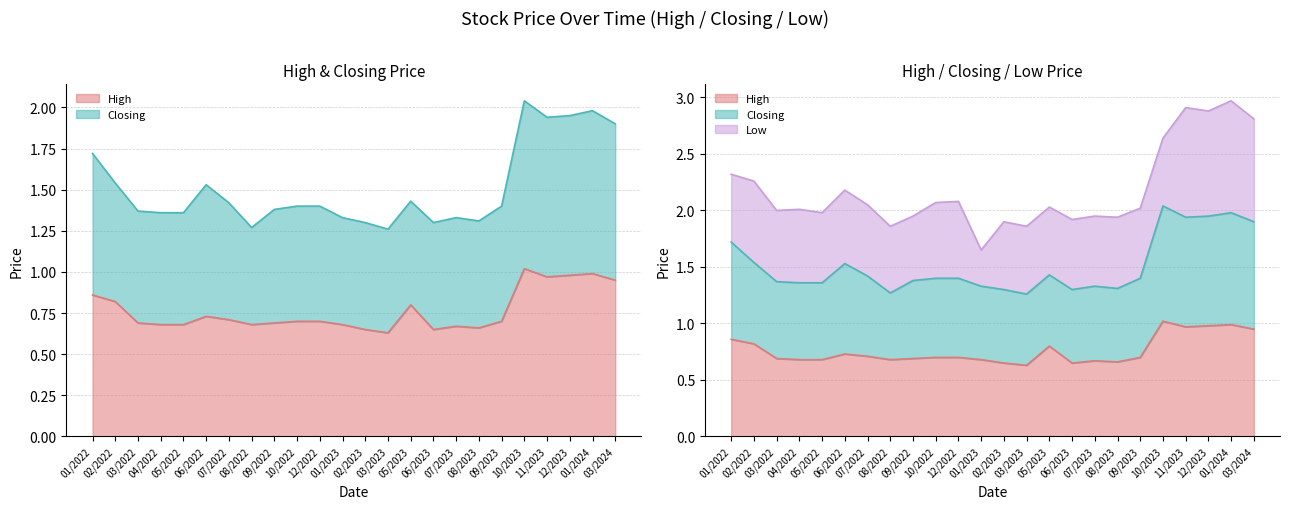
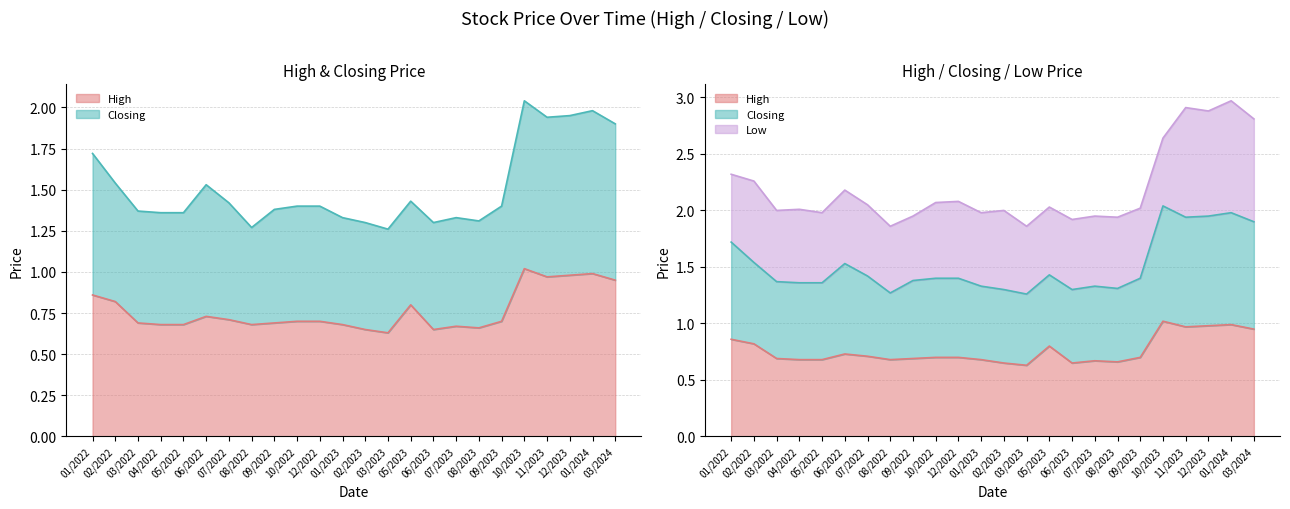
High / Closing / Low Price, Low, 01/2023: 0.32 -> 0.65
High / Closing / Low Price, Low, 02/2023: 0.6 -> 0.7
